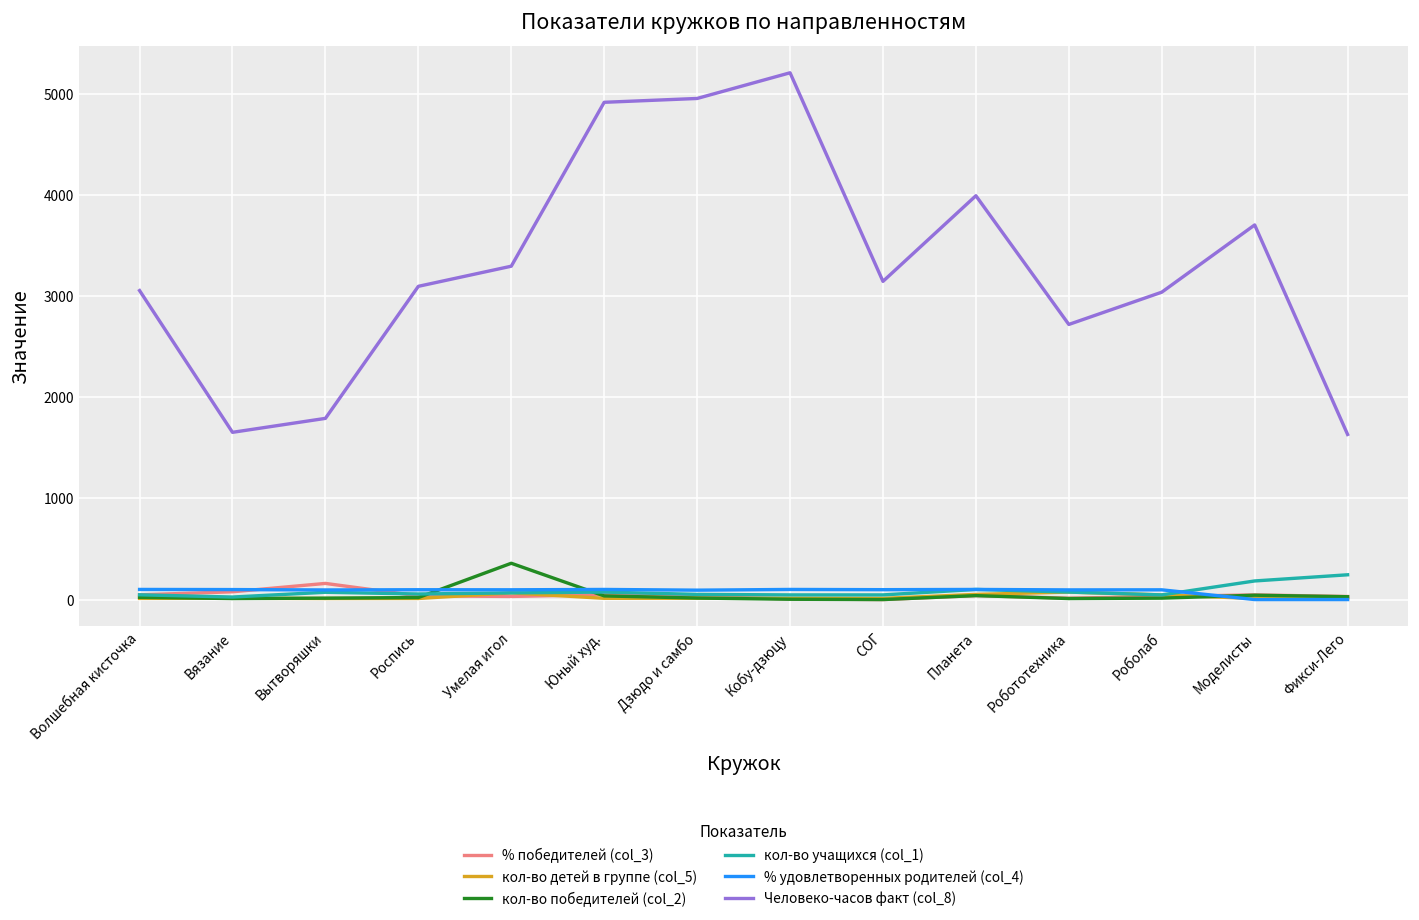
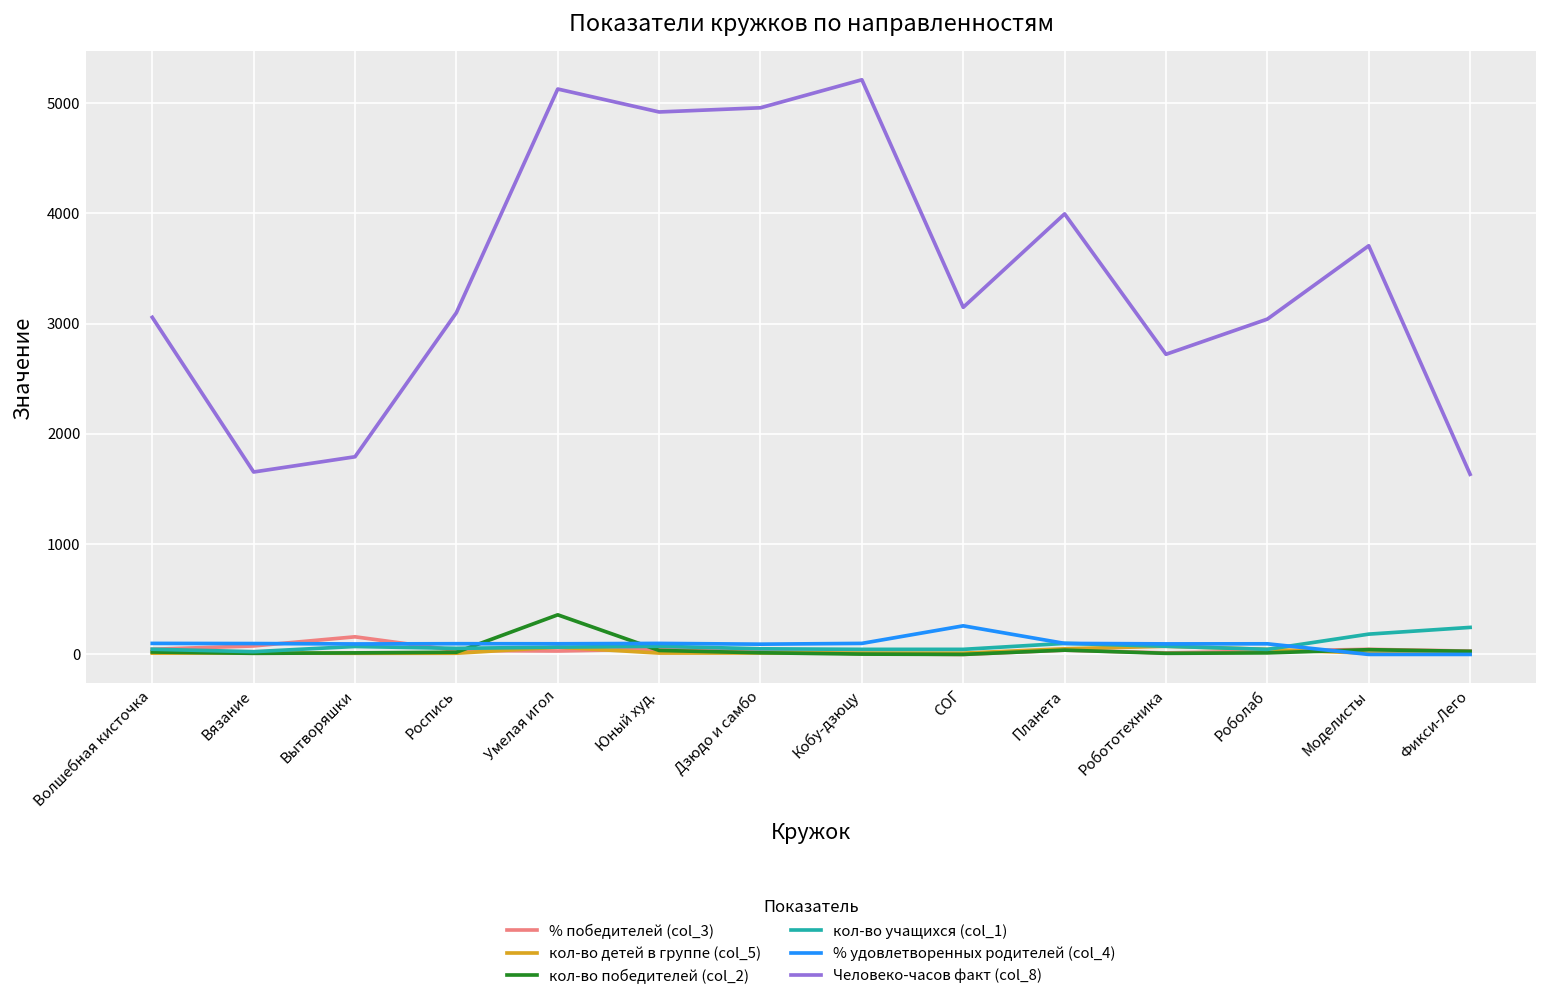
Человеко-часов факт (col_8), Умелая игол: 3300 -> 5100
% удовлетворенных родителей (col_4), СОГ: 100 -> 300
